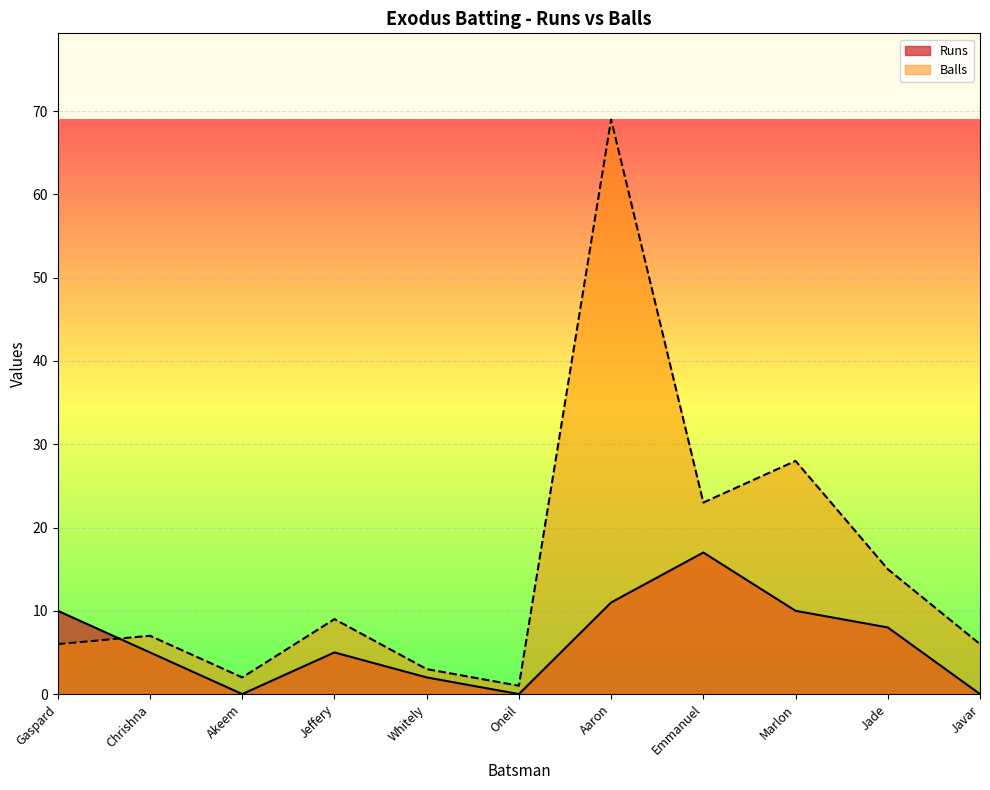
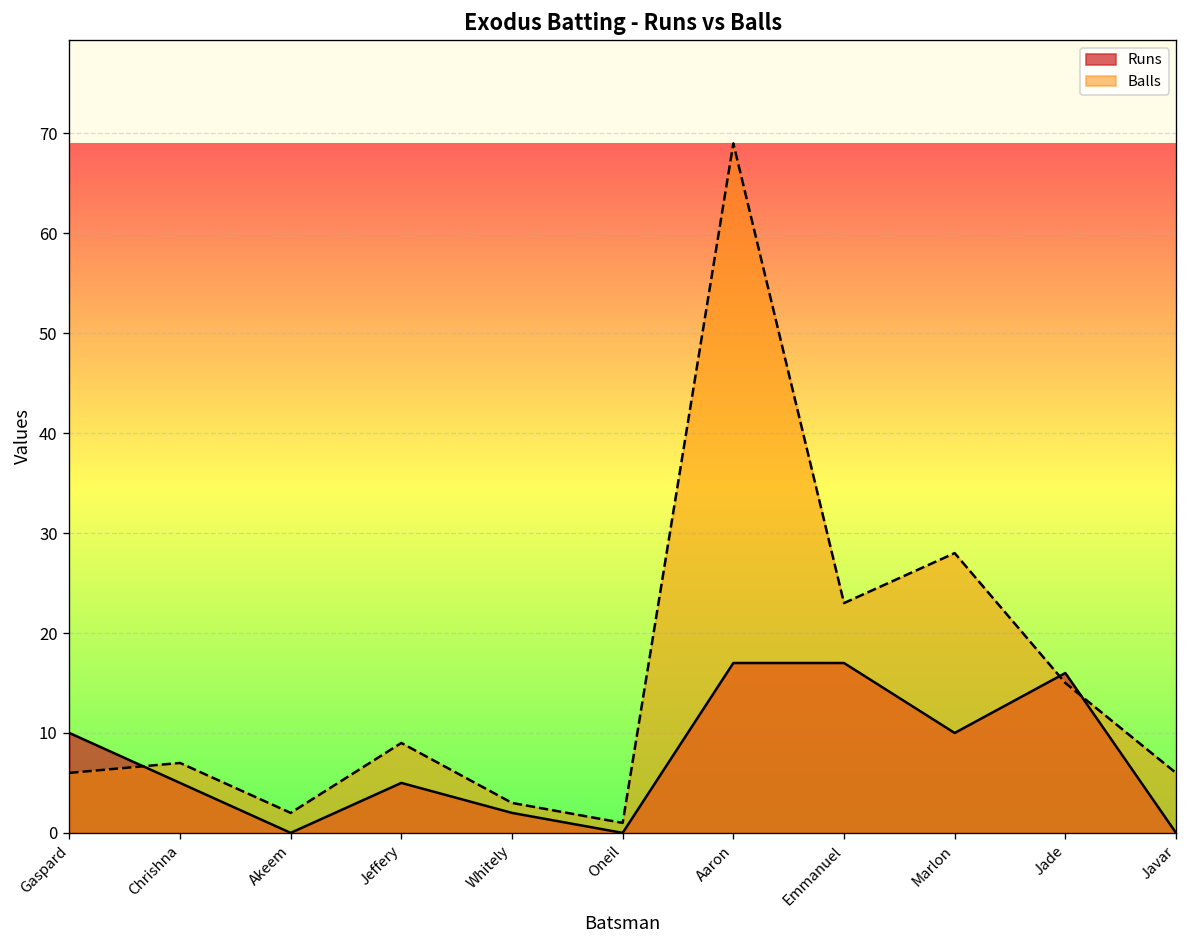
Runs, Aaron: 11 -> 17
Runs, Jade: 8 -> 16
